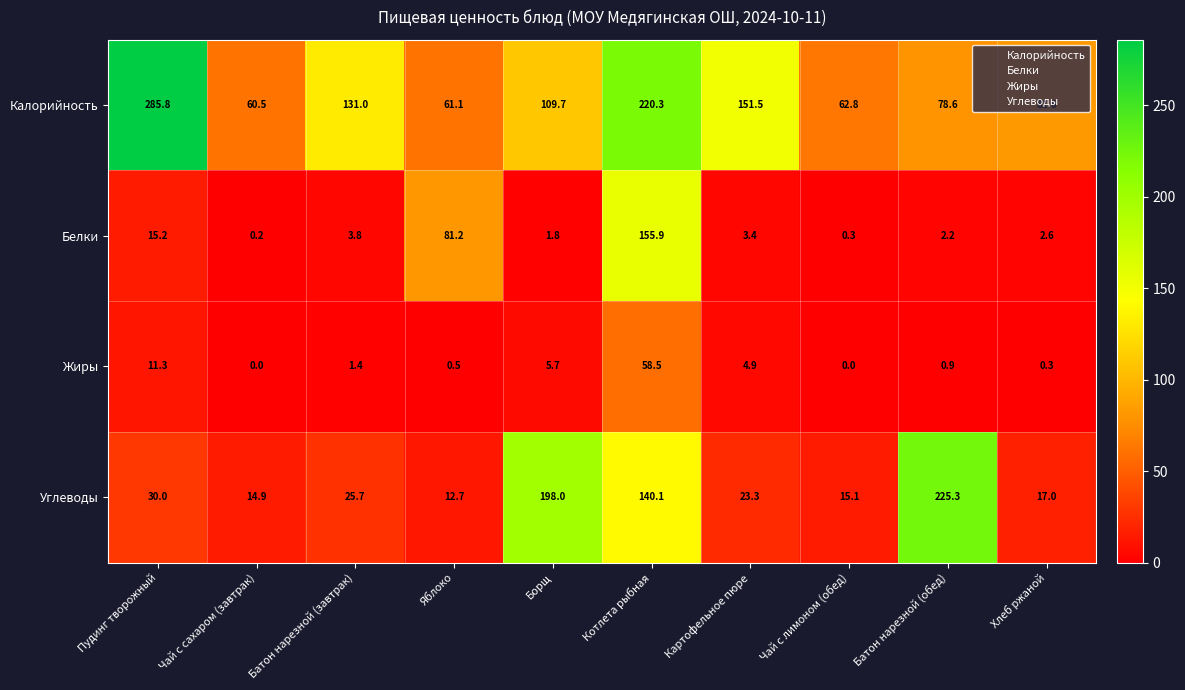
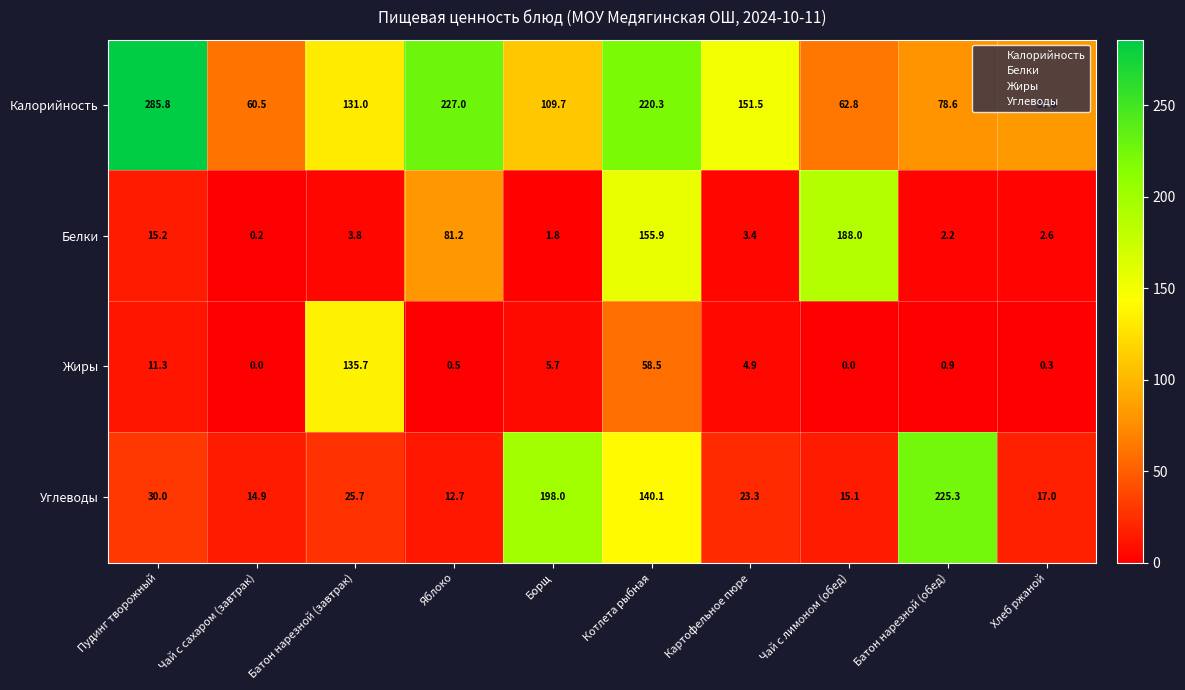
Калорийность, Яблоко: 61.1 -> 227.0
Белки, Чай с лимоном (обед): 0.3 -> 188.0
Жиры, Батон нарезной (завтрак): 1.4 -> 135.7
